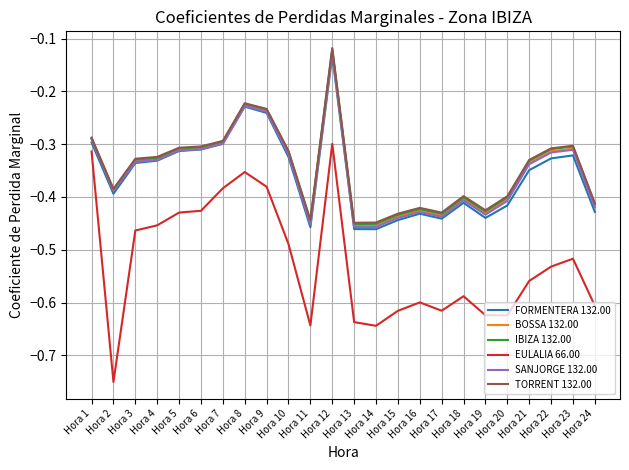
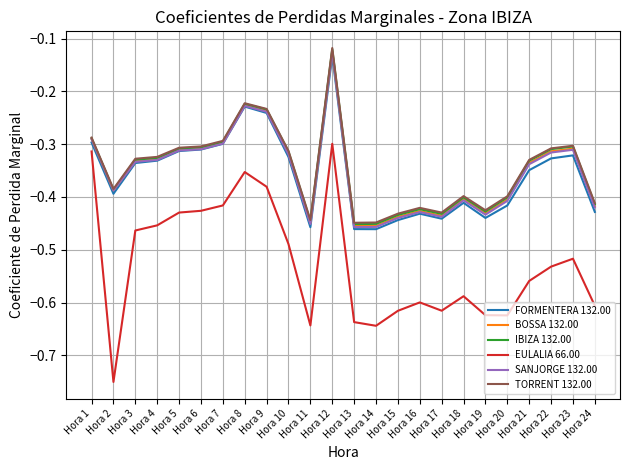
EULALIA 66.00, Hora 7: -0.38 -> -0.42
